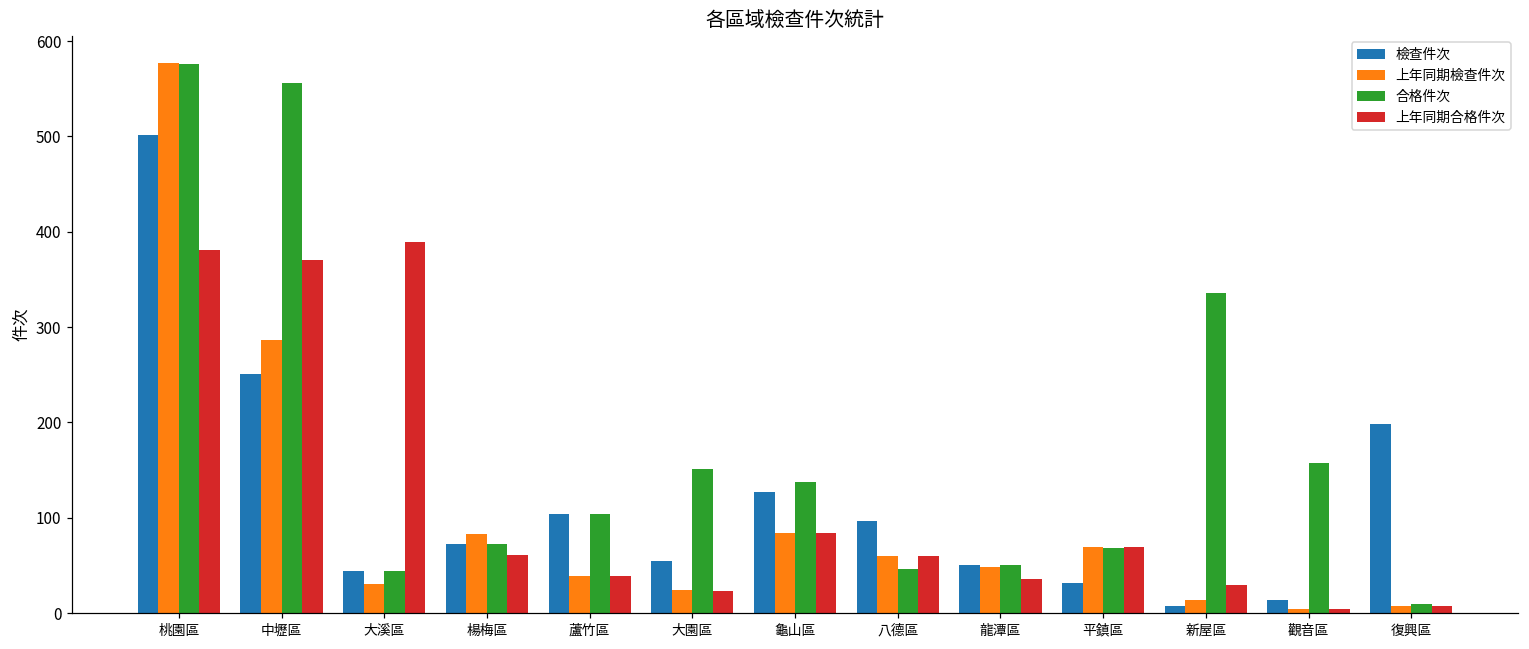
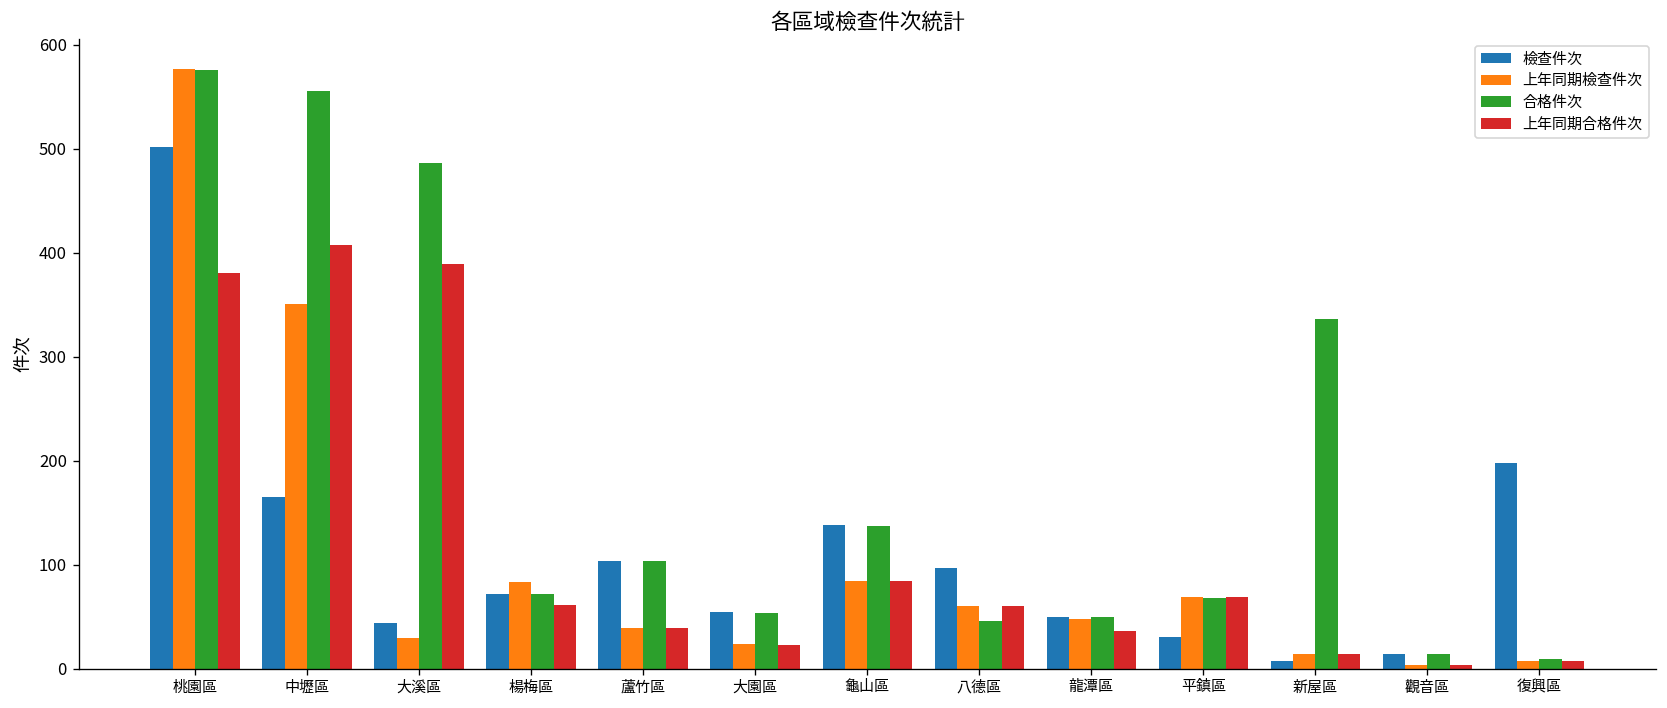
檢查件次, 中壢區: 250 -> 170
上年同期檢查件次, 中壢區: 290 -> 350
上年同期合格件次, 中壢區: 370 -> 410
合格件次, 大溪區: 40 -> 490
合格件次, 大園區: 150 -> 50
檢查件次, 龜山區: 130 -> 140
上年同期合格件次, 新屋區: 30 -> 10
合格件次, 觀音區: 160 -> 10
